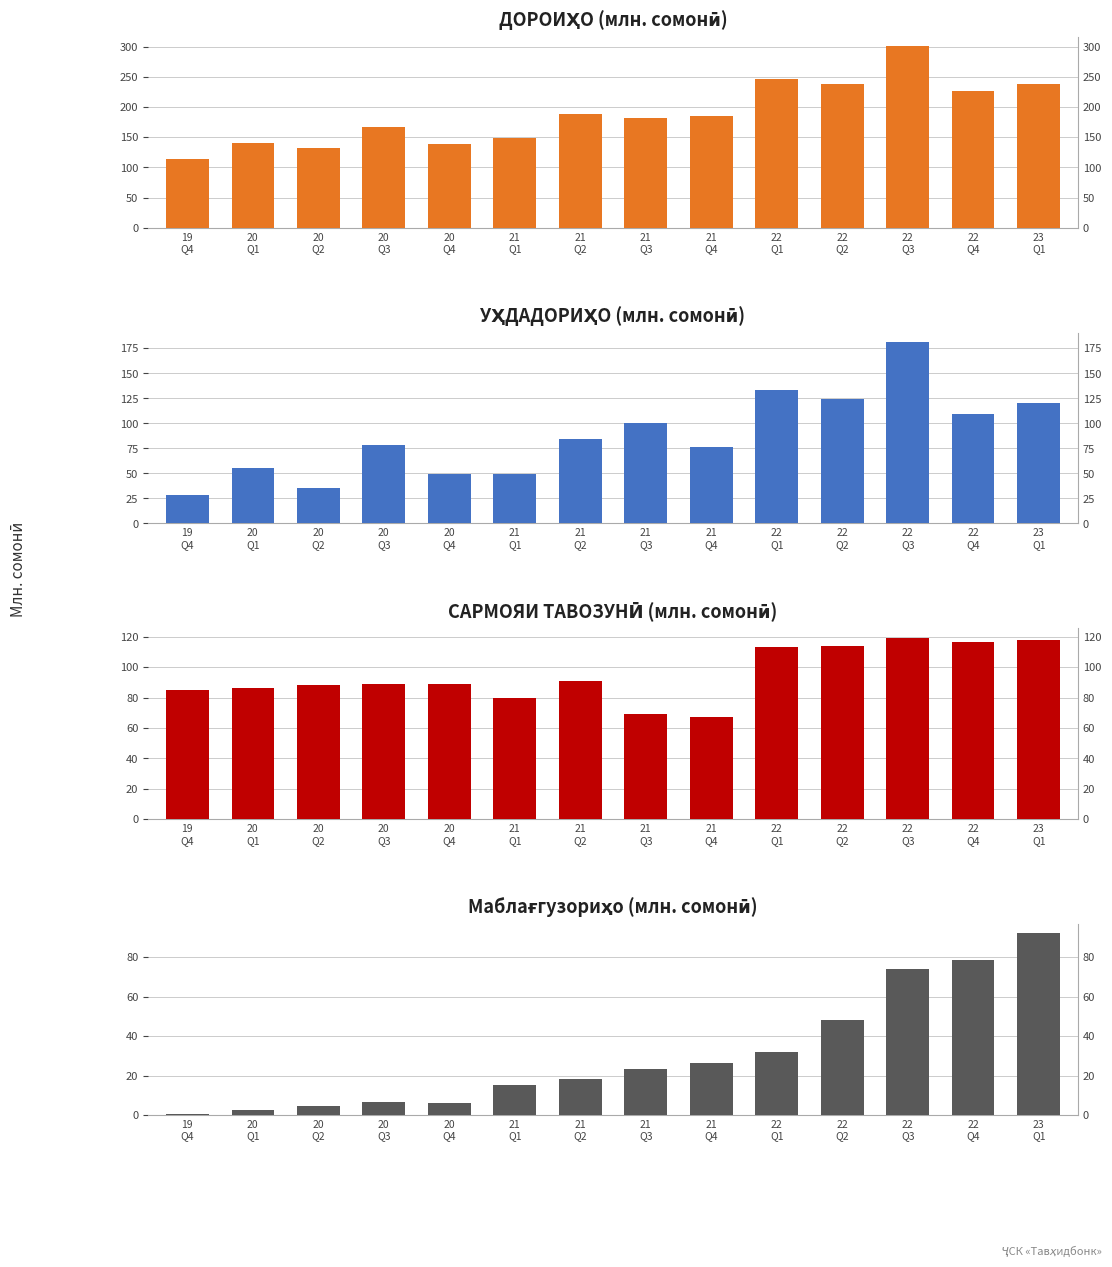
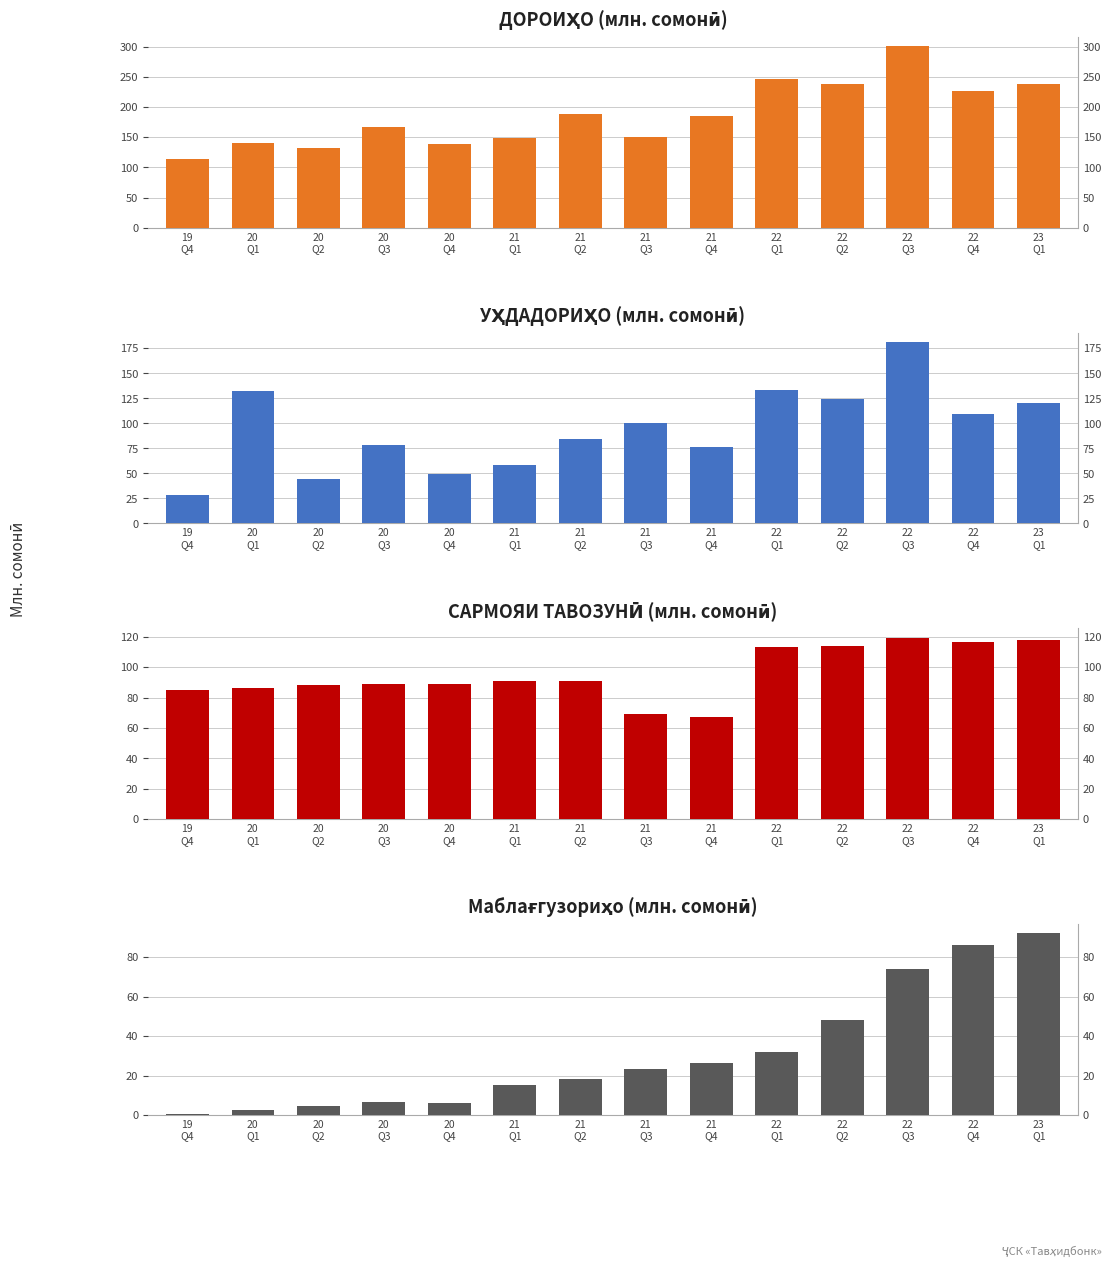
ДОРОИҲО (млн. сомонӣ), 21 Q3: 180 -> 150
УҲДАДОРИҲО (млн. сомонӣ), 20 Q1: 55 -> 132
УҲДАДОРИҲО (млн. сомонӣ), 20 Q2: 35 -> 44
УҲДАДОРИҲО (млн. сомонӣ), 21 Q1: 49 -> 58
САРМОЯИ ТАВОЗУНӢ (млн. сомонӣ), 21 Q1: 80 -> 91
Маблағгузориҳо (млн. сомонӣ), 22 Q4: 79 -> 86
